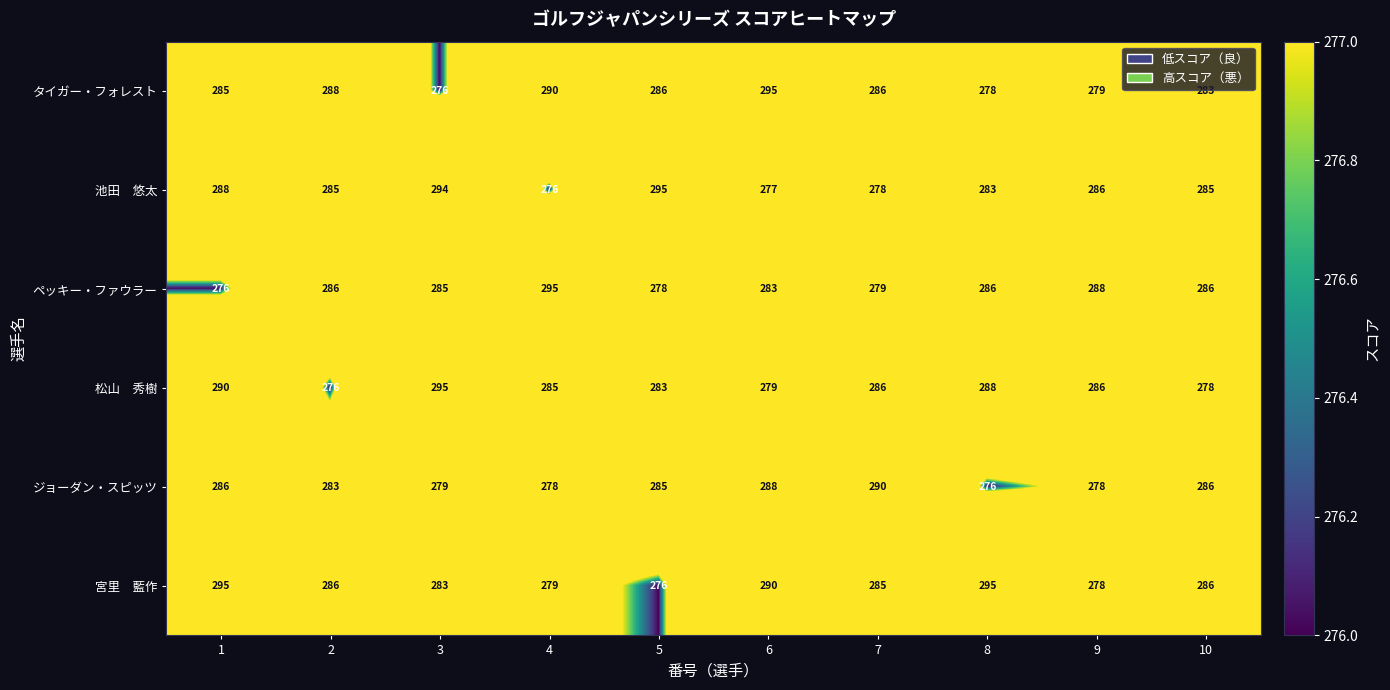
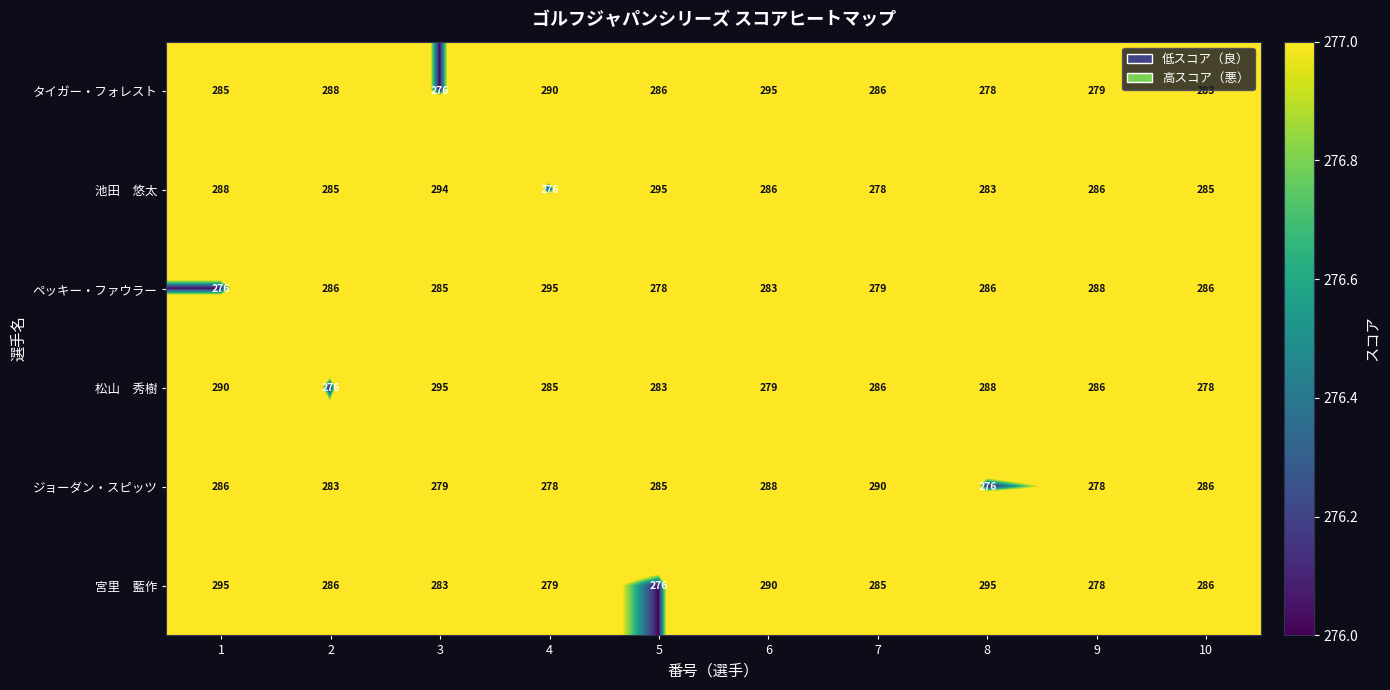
池田 悠太, 6: 277 -> 286
